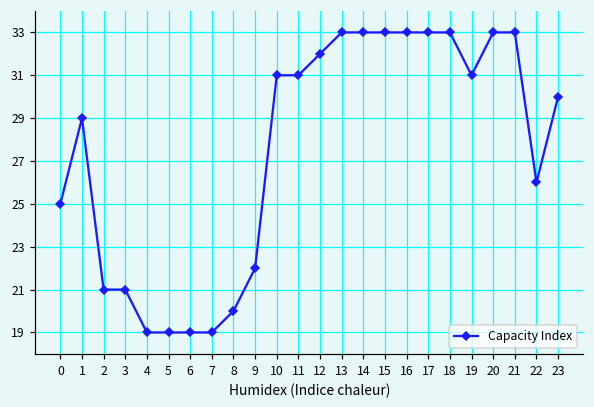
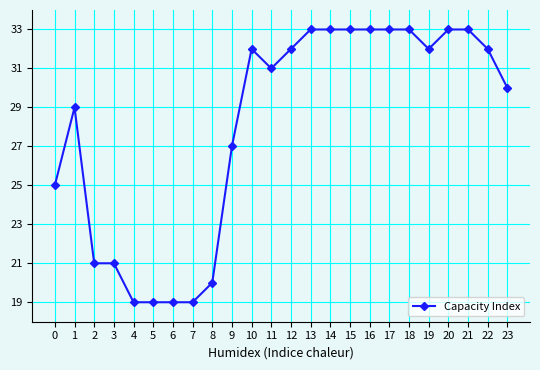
9: 22 -> 27
10: 31 -> 32
19: 31 -> 32
22: 26 -> 32
